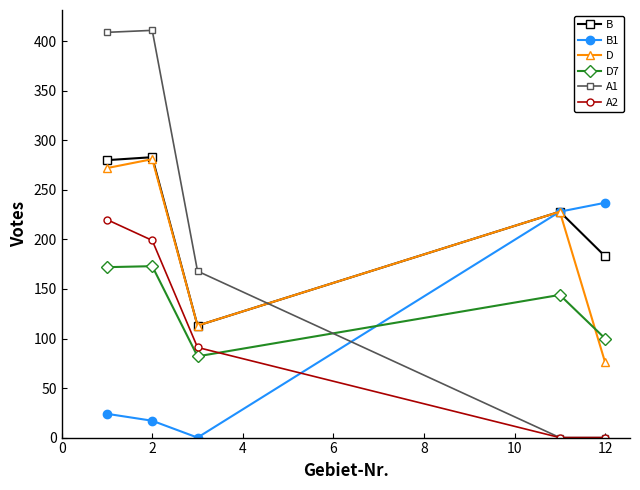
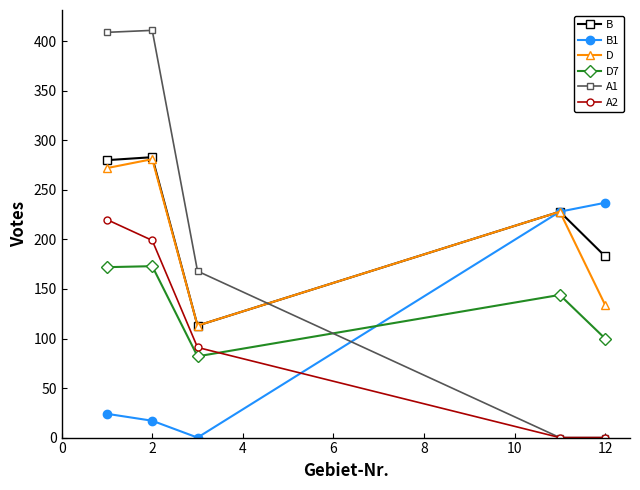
D, 12: 80 -> 130
